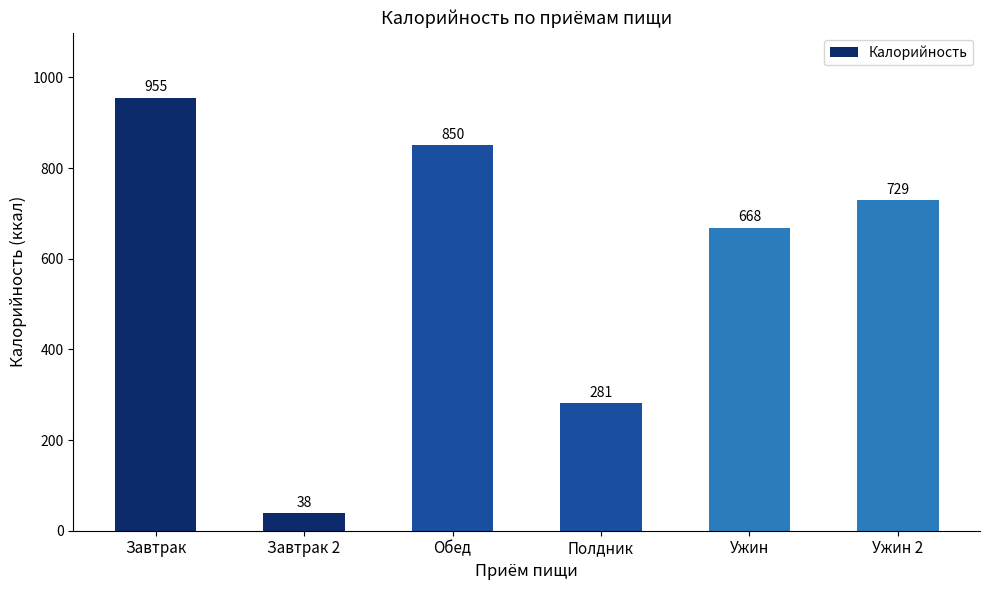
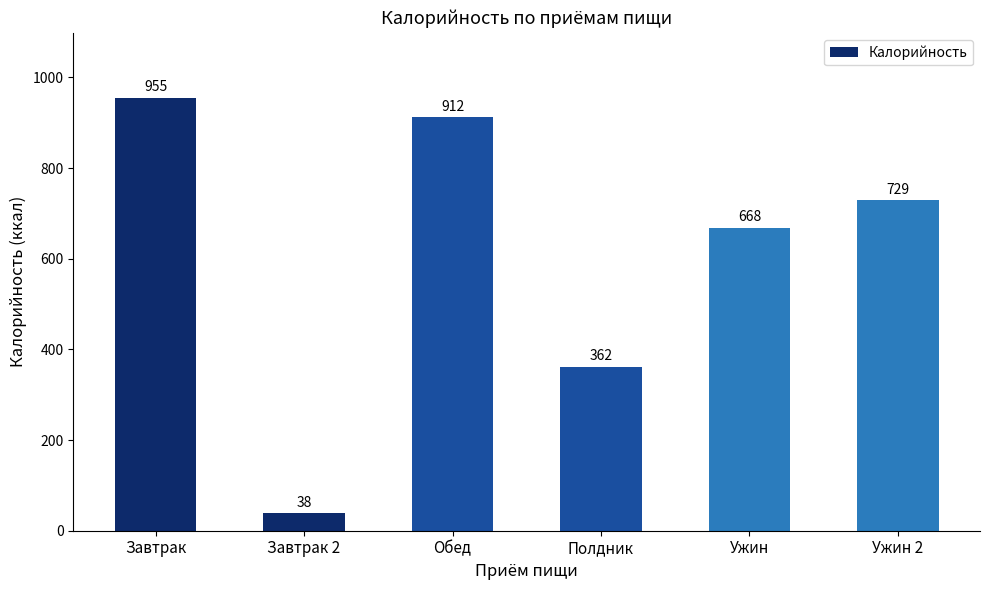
Обед: 850 -> 912
Полдник: 281 -> 362
